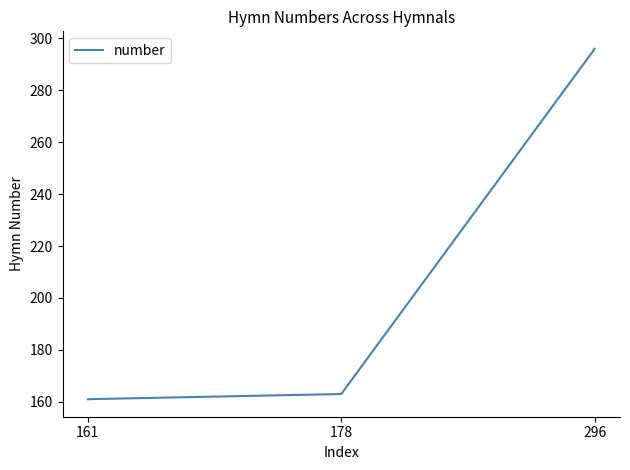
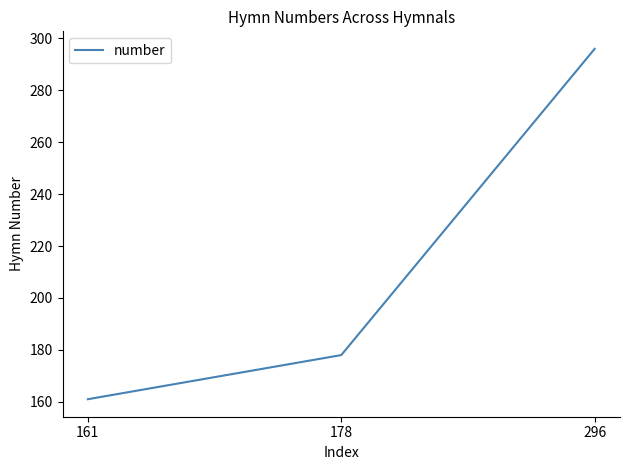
178: 163 -> 178
